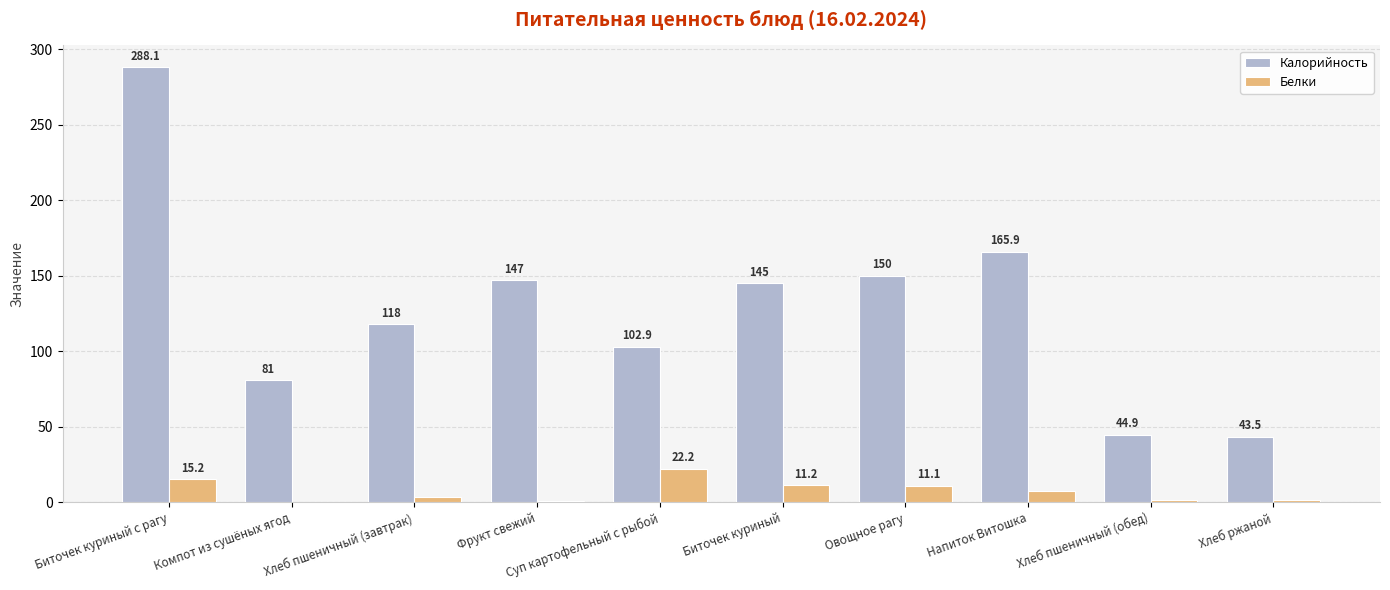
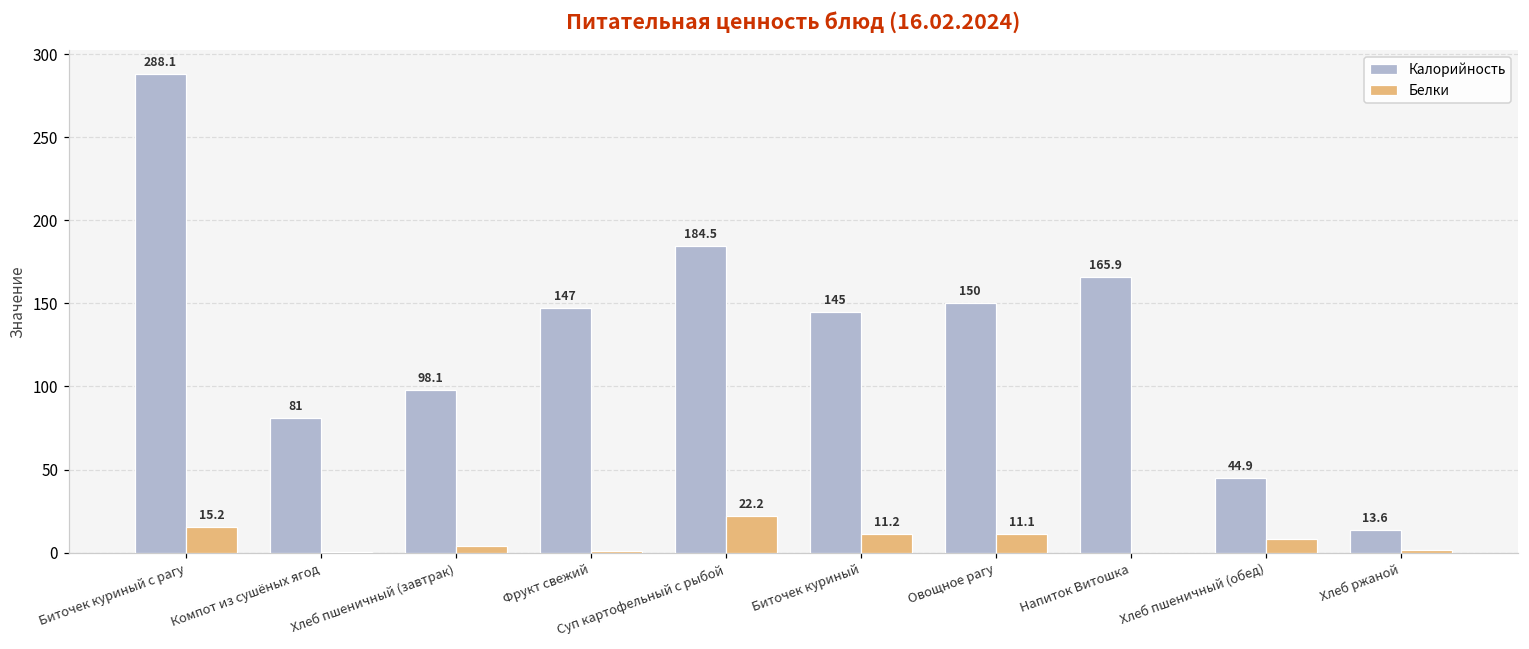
Калорийность, Хлеб пшеничный (завтрак): 118 -> 98.1
Калорийность, Суп картофельный с рыбой: 102.9 -> 184.5
Белки, Напиток Витошка: 8 -> 0
Белки, Хлеб пшеничный (обед): 2 -> 8
Калорийность, Хлеб ржаной: 43.5 -> 13.6
